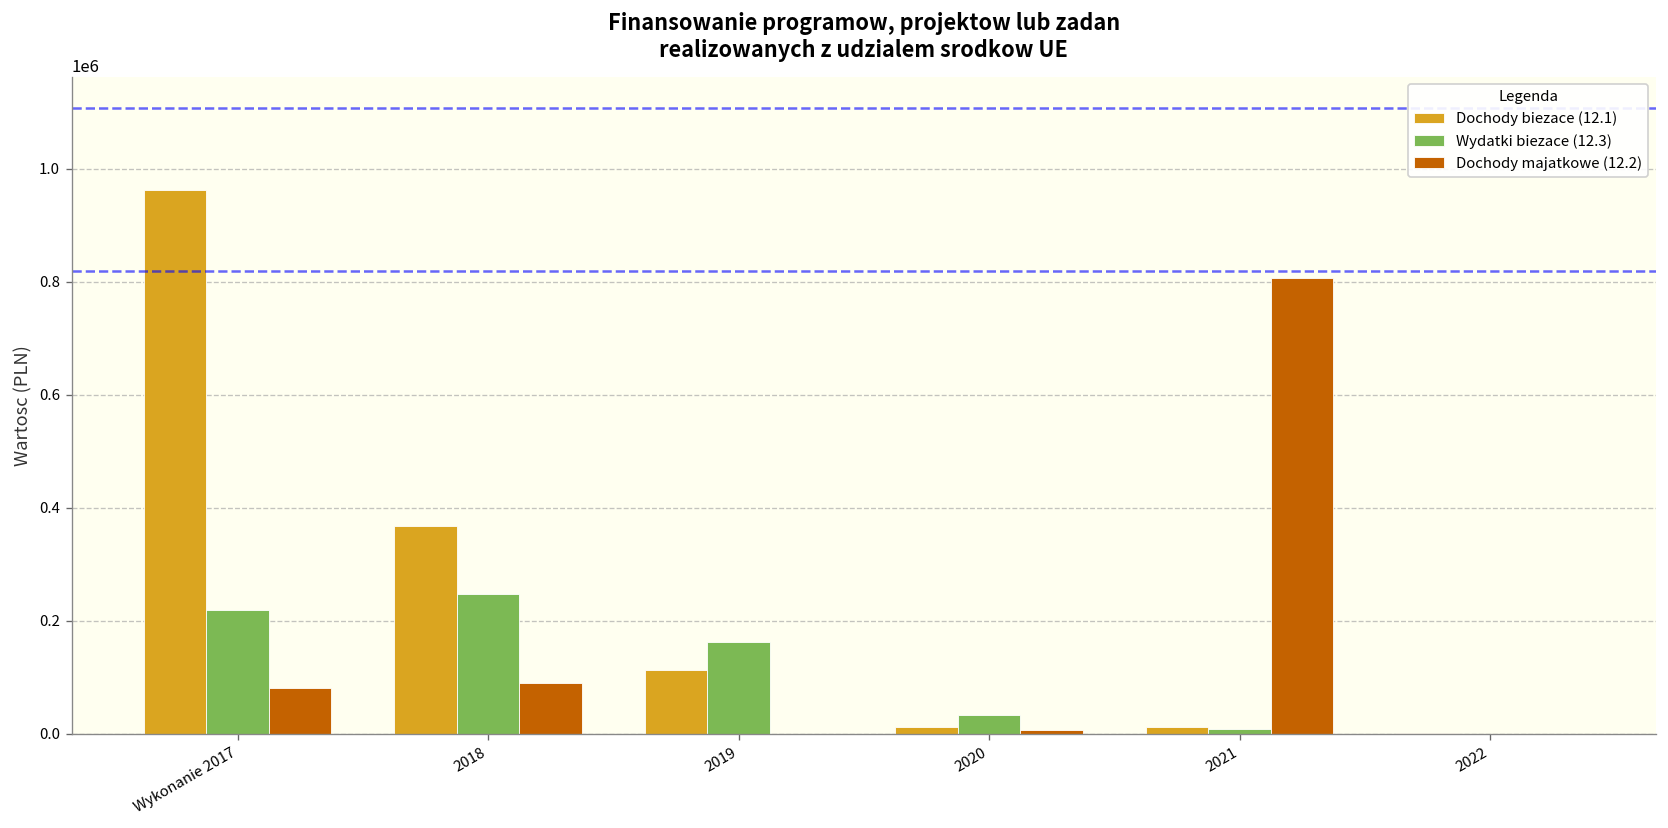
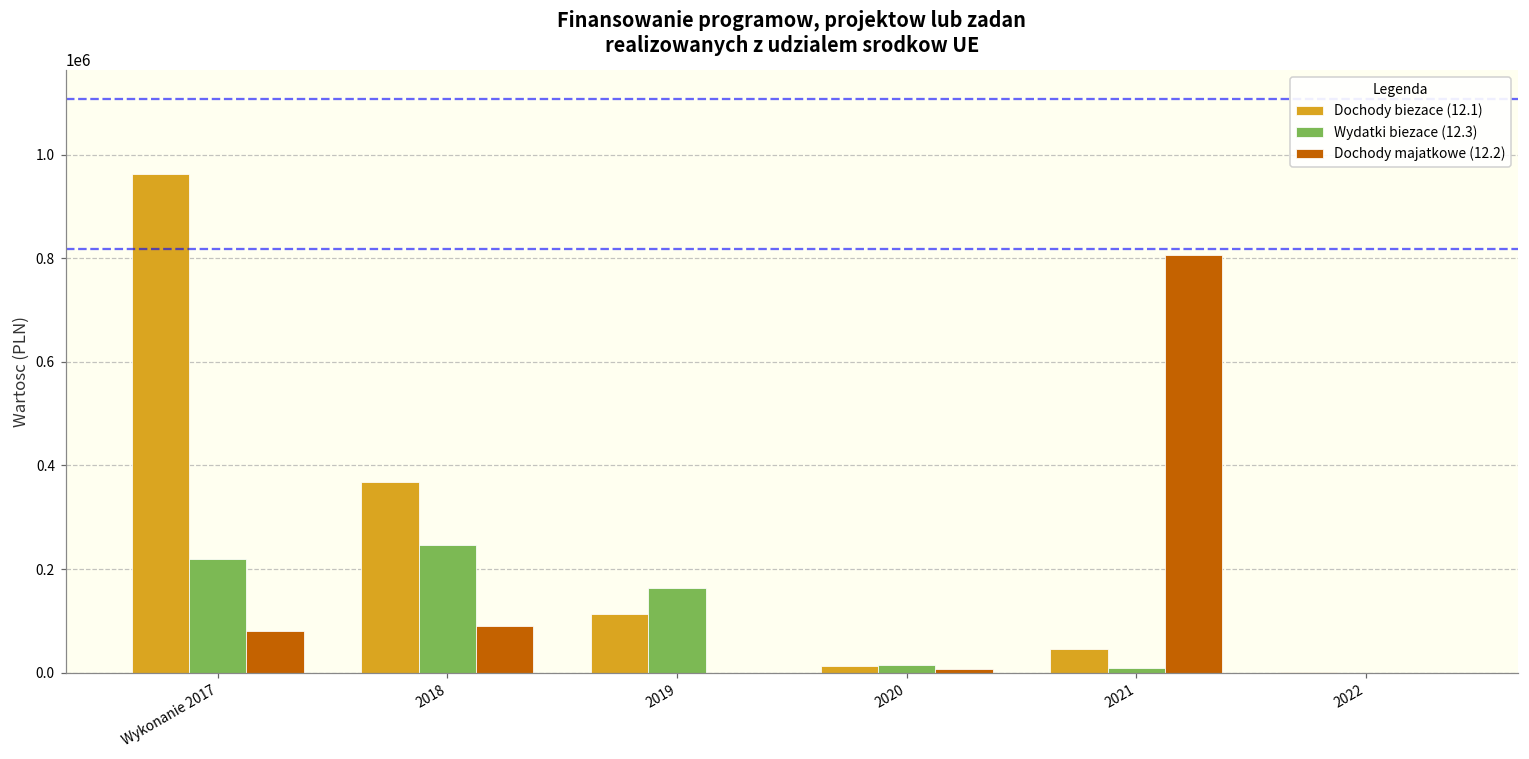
Wydatki biezace (12.3), 2020: 30000 -> 10000
Dochody biezace (12.1), 2021: 10000 -> 50000
